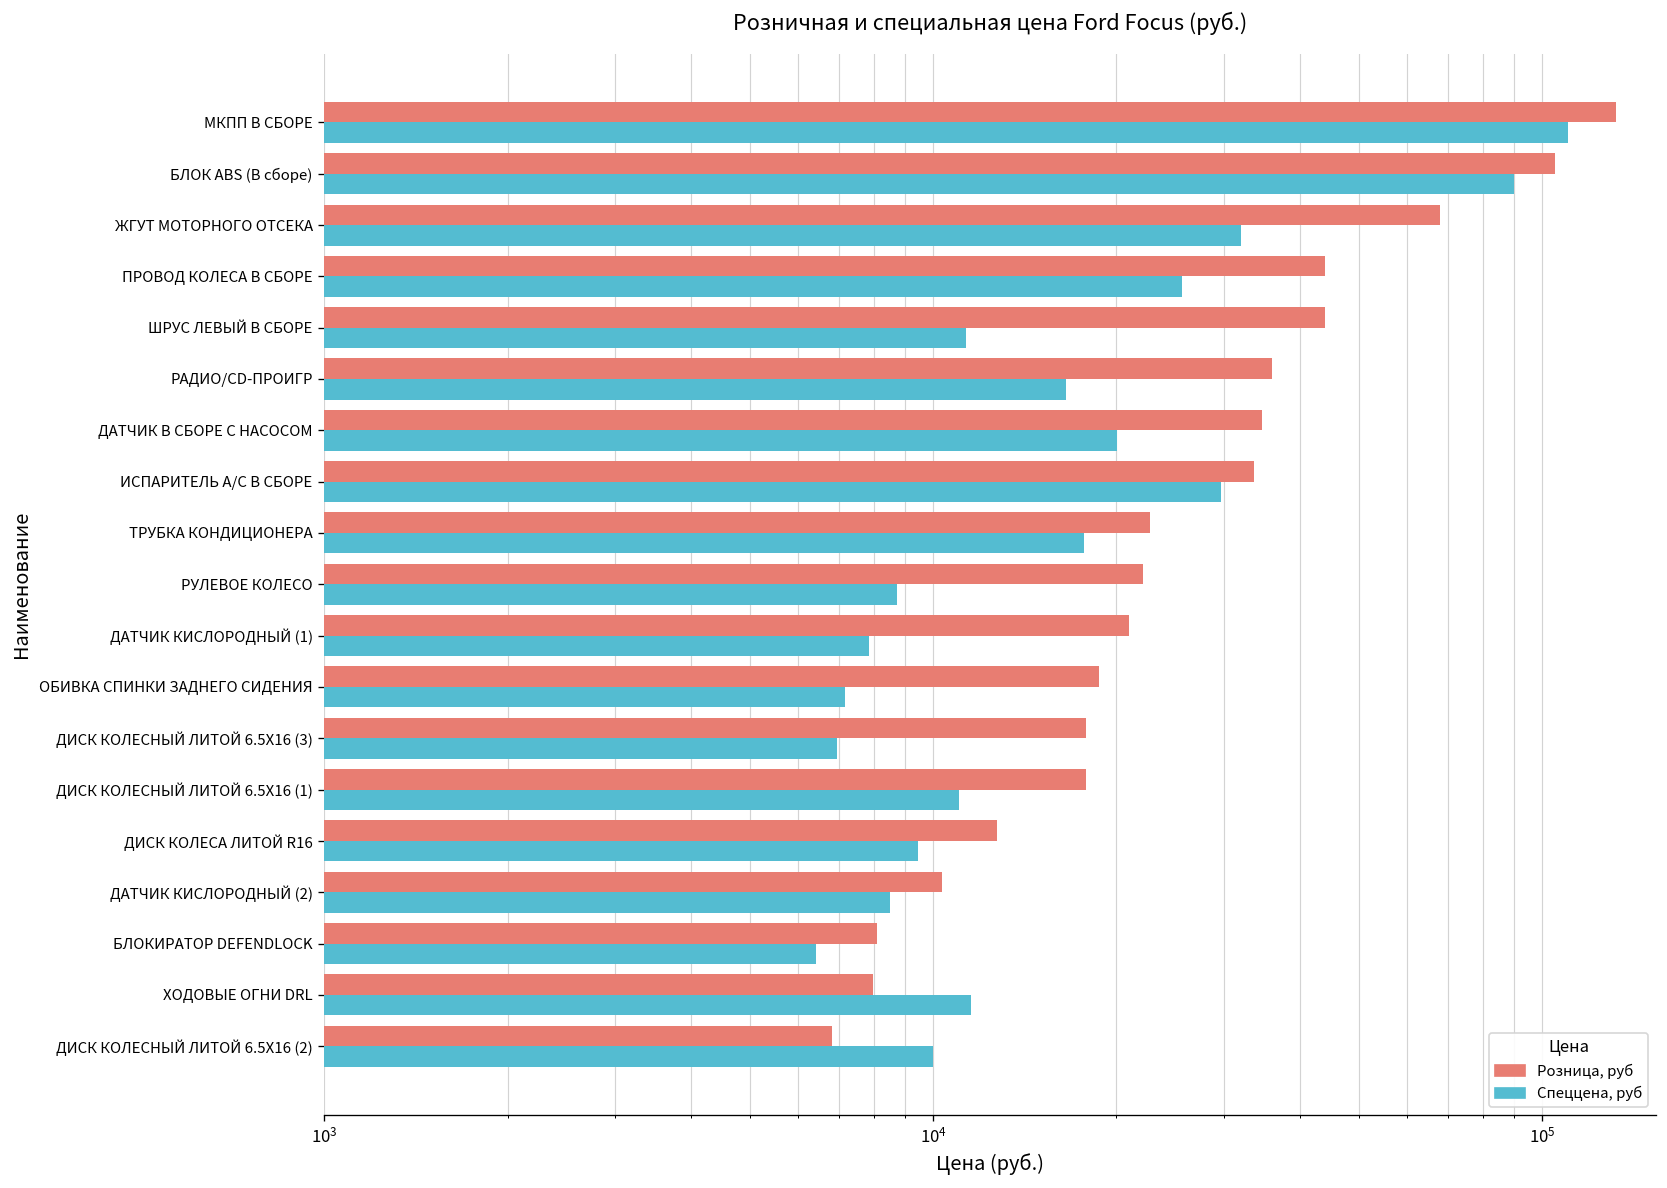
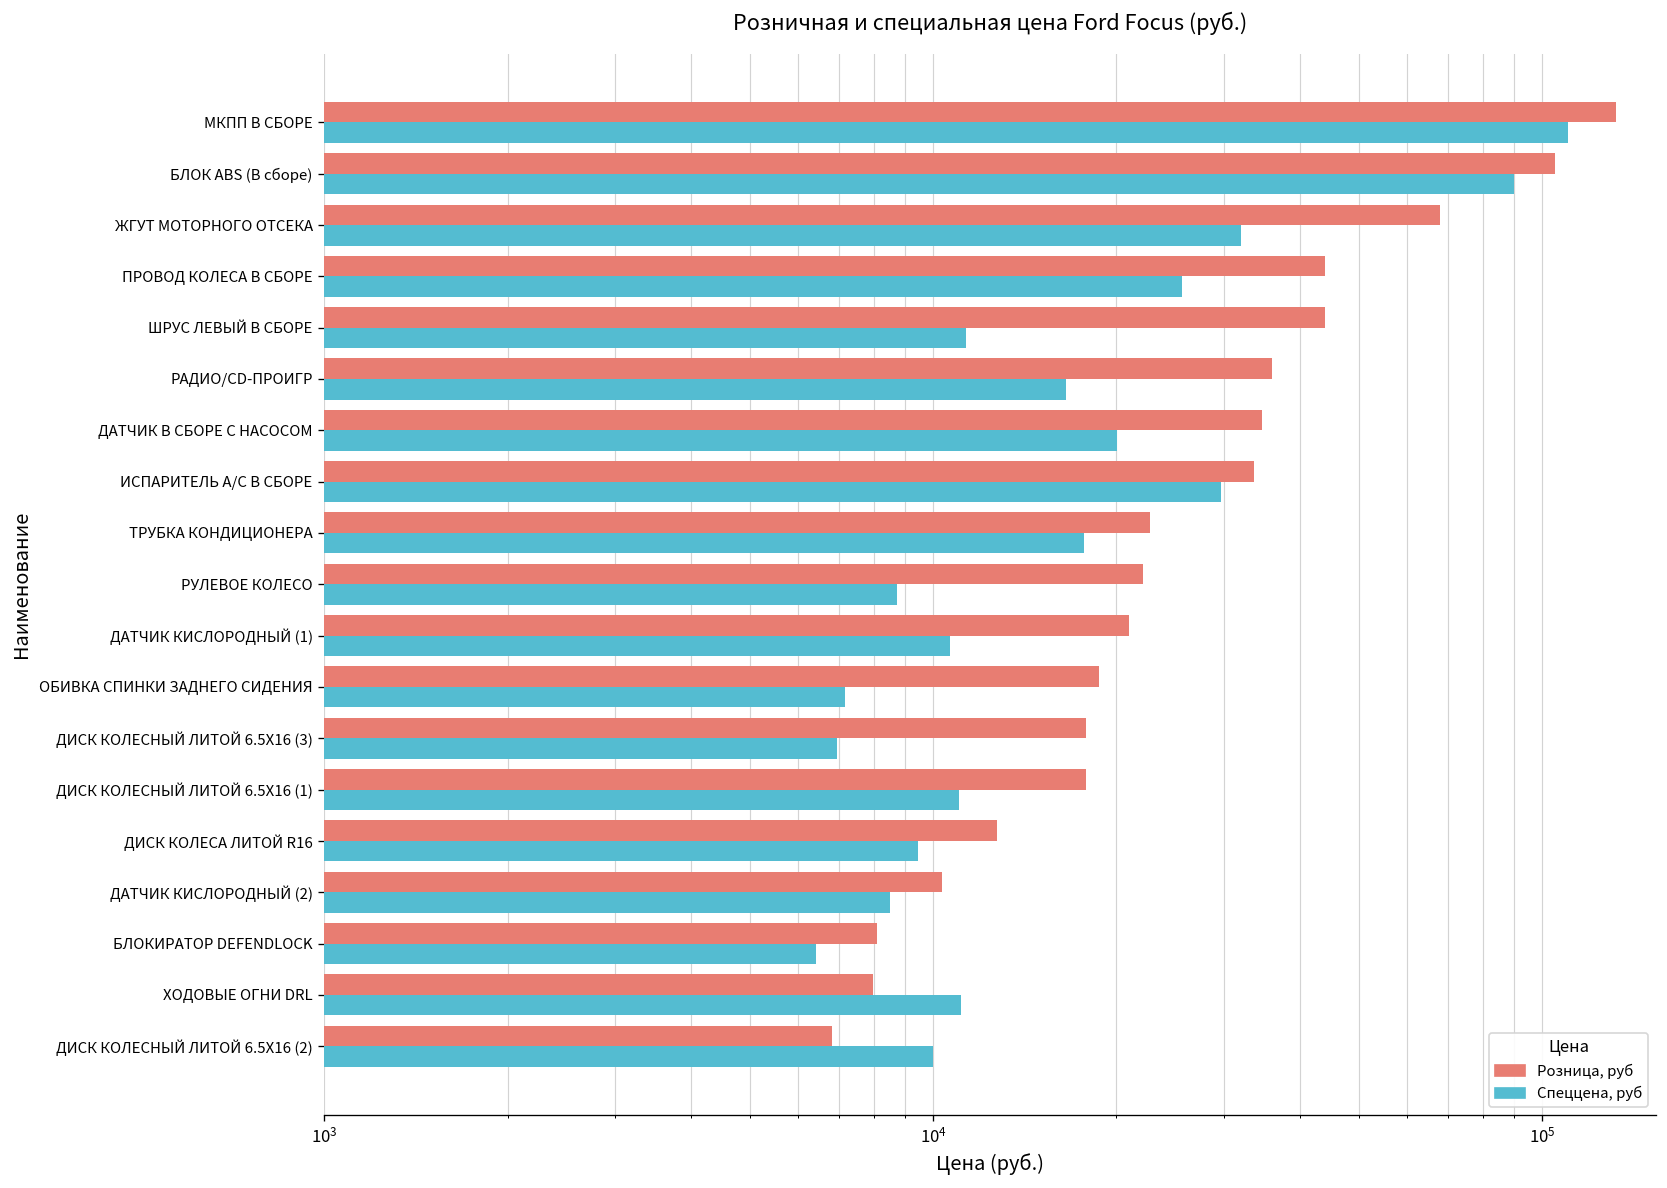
Спеццена, руб, ДАТЧИК КИСЛОРОДНЫЙ (1): 7800 -> 10600
Спеццена, руб, ХОДОВЫЕ ОГНИ DRL: 11600 -> 11100
